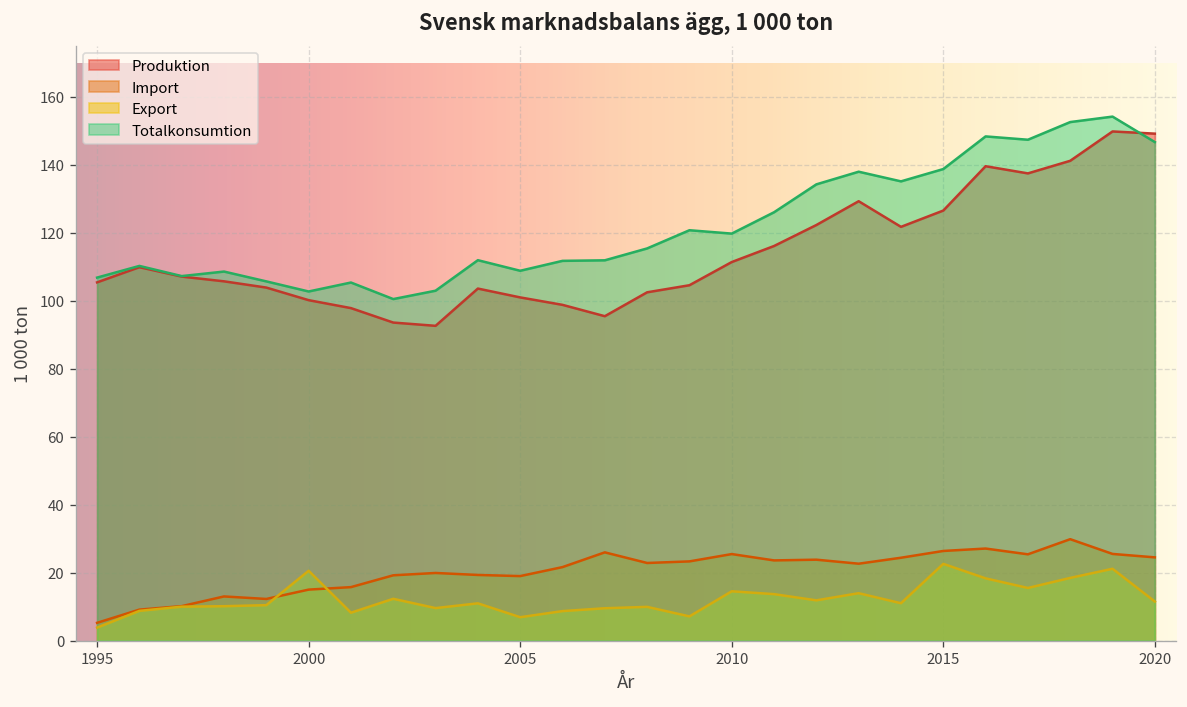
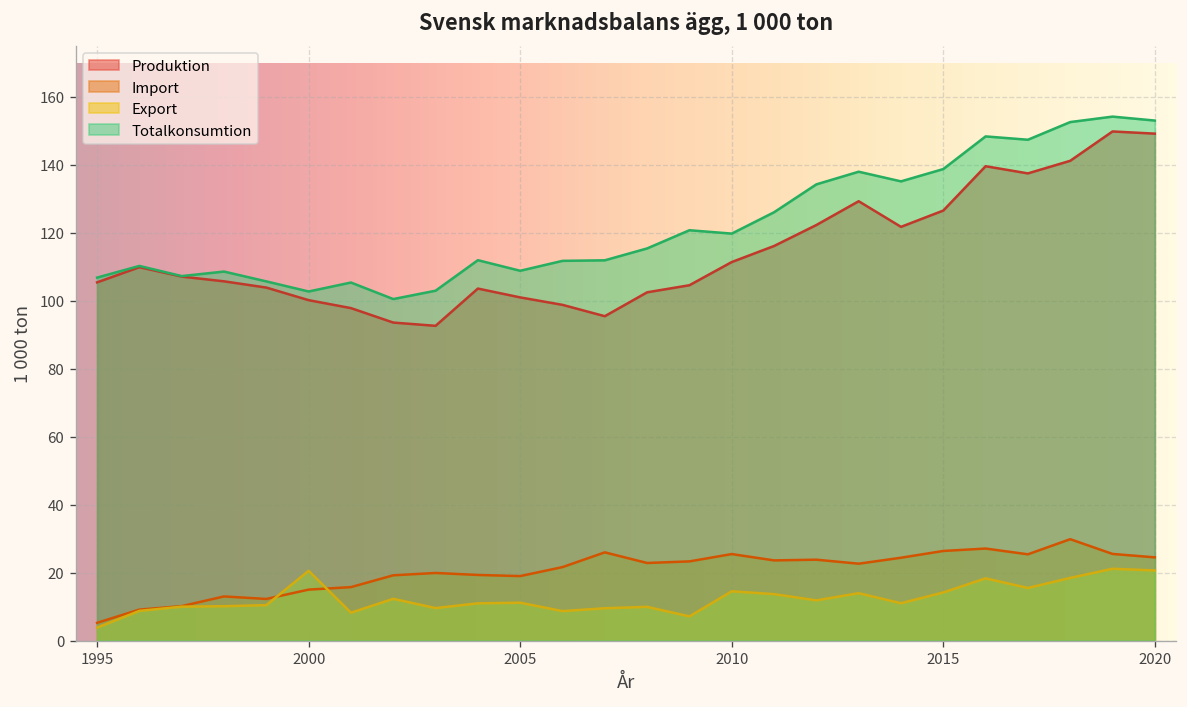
Export, 2005: 7 -> 11
Export, 2015: 23 -> 14
Export, 2020: 12 -> 21
Totalkonsumtion, 2020: 147 -> 153
